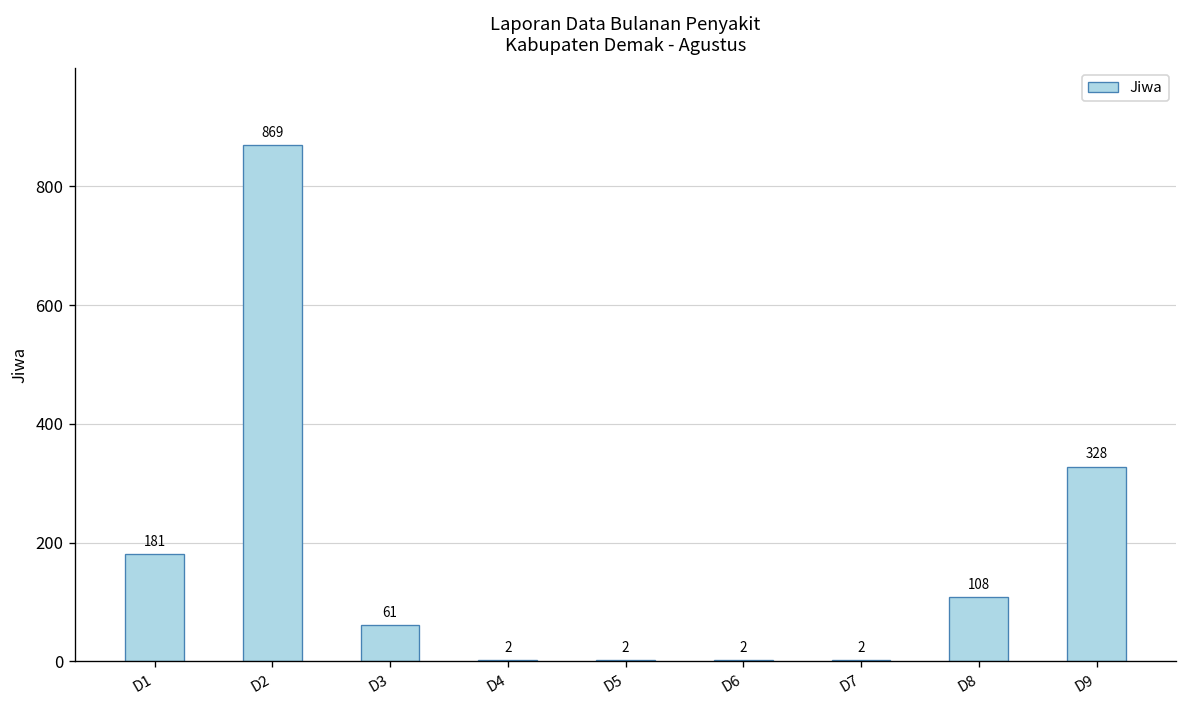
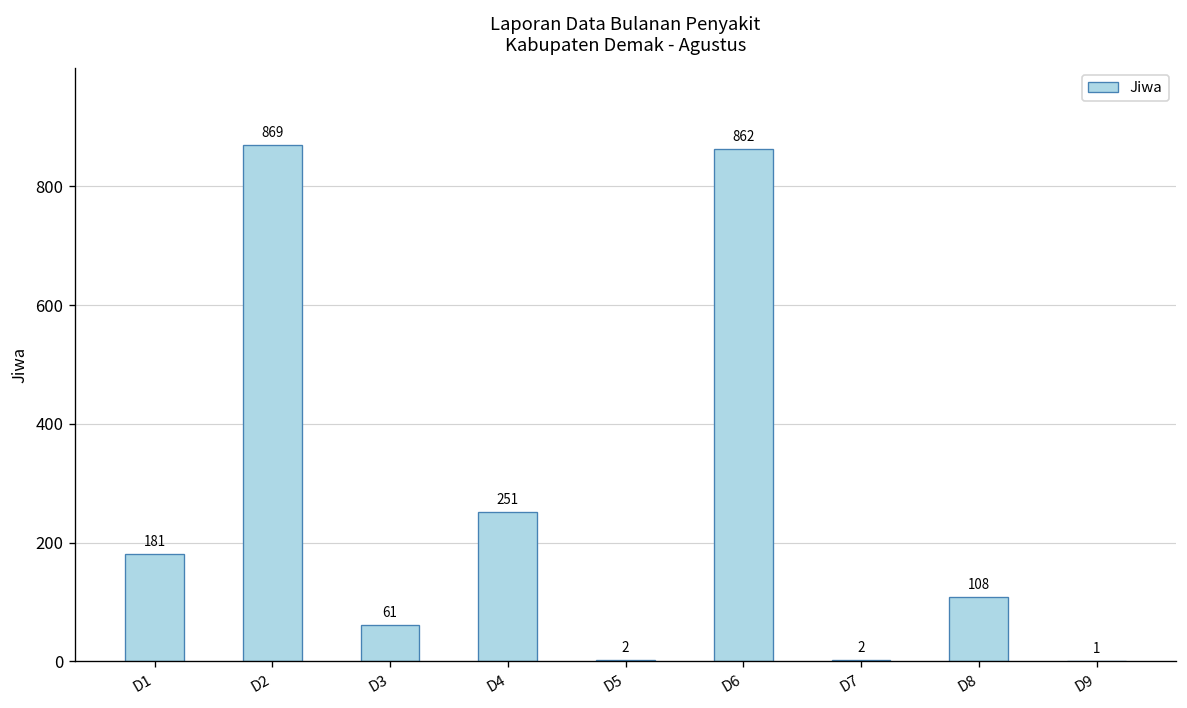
D4: 2 -> 251
D6: 2 -> 862
D9: 328 -> 1
